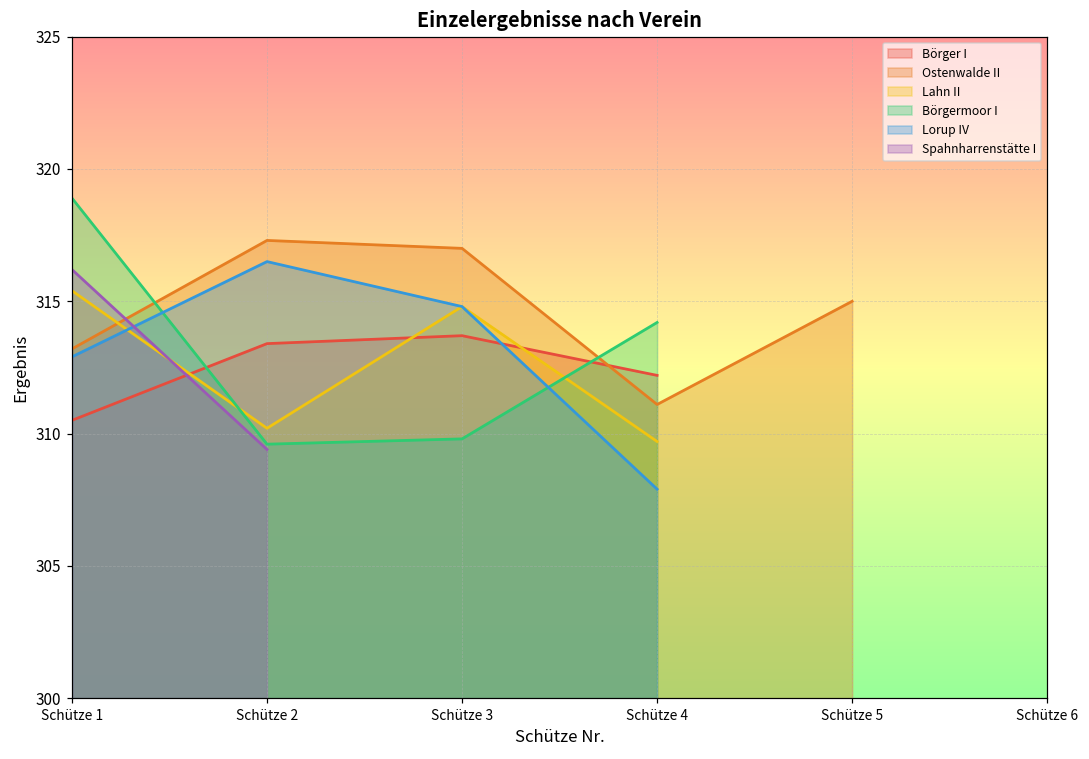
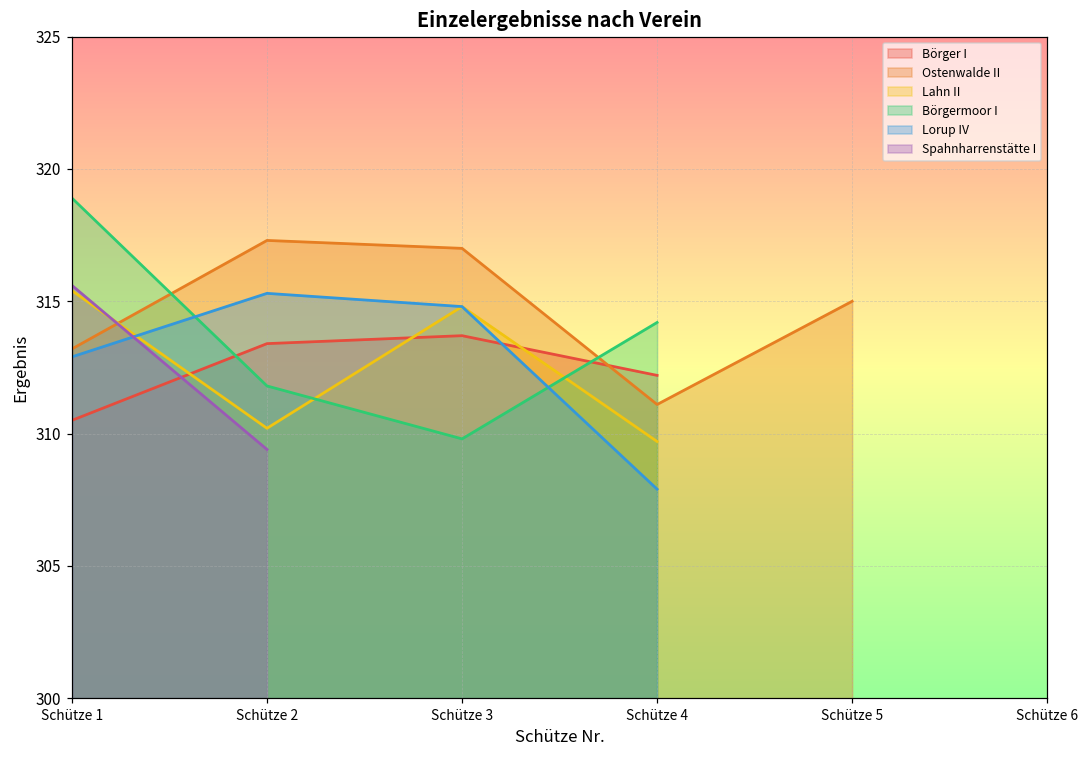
Spahnharrenstätte I, Schütze 1: 316.2 -> 315.6
Börgermoor I, Schütze 2: 309.6 -> 311.8
Lorup IV, Schütze 2: 316.5 -> 315.3
